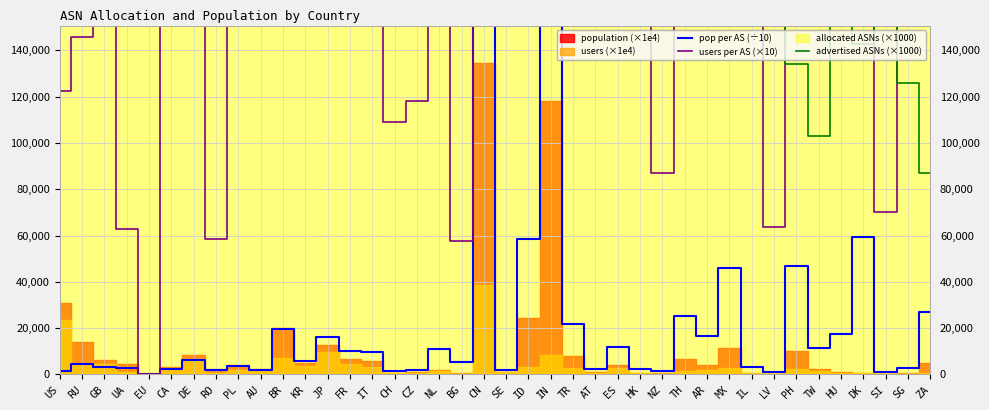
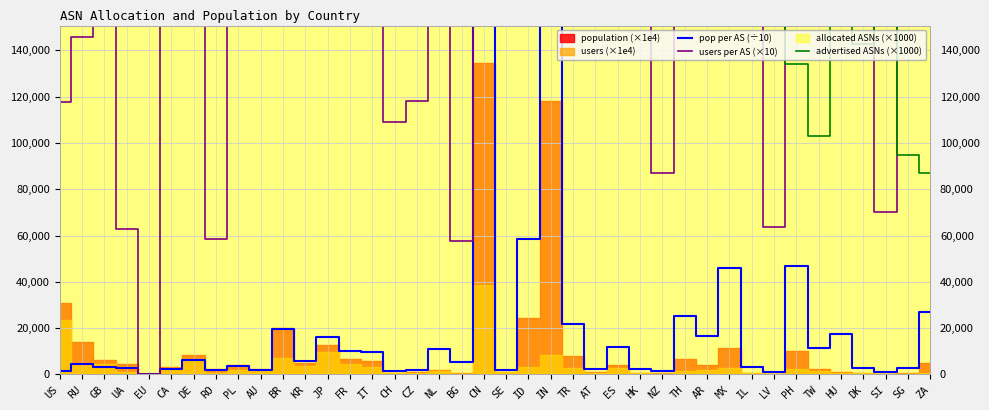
users per AS (×10), US: 123,000 -> 118,000
pop per AS (÷10), DK: 60,000 -> 3,000
advertised ASNs (×1000), SG: 126,000 -> 95,000
